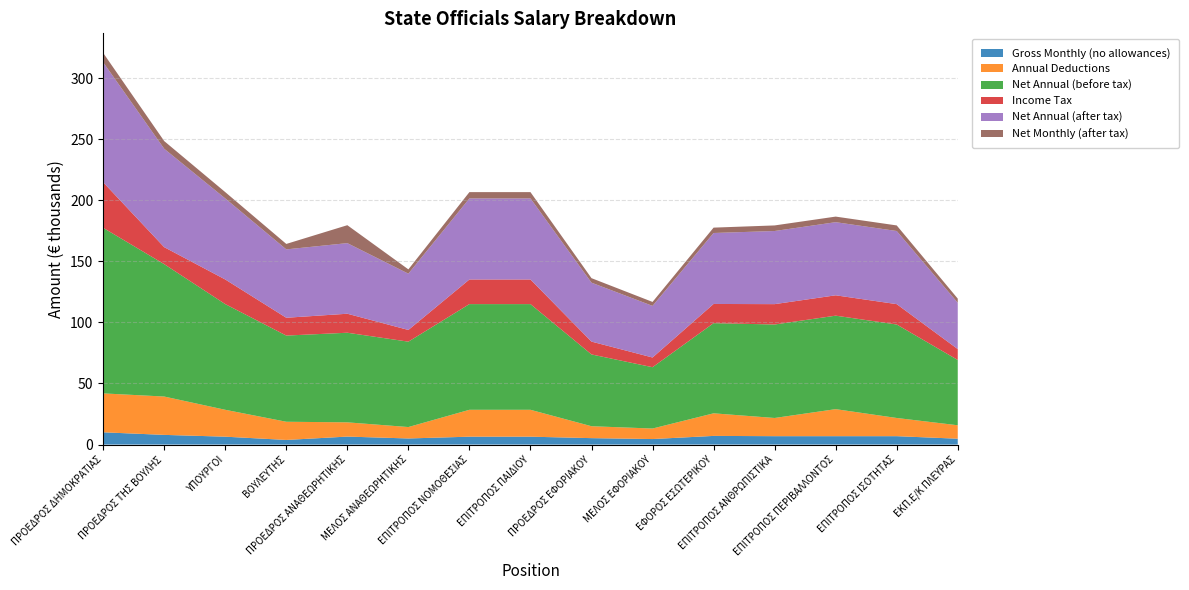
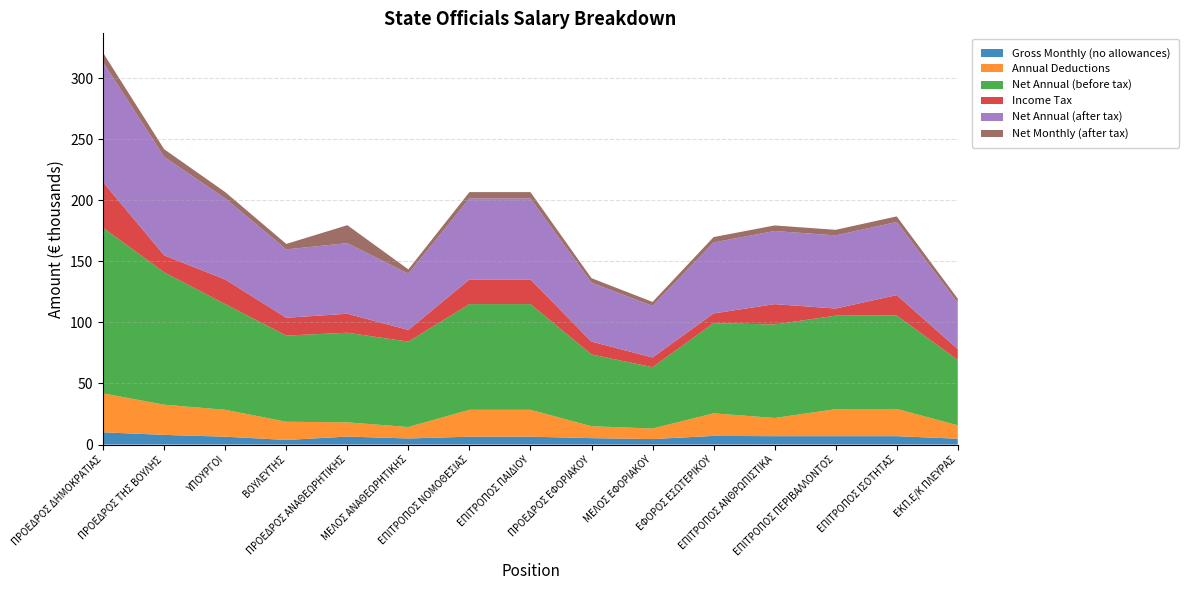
Annual Deductions, ΠΡΟΕΔΡΟΣ ΤΗΣ ΒΟΥΛΗΣ: 31 -> 25
Income Tax, ΕΦΟΡΟΣ ΕΣΩΤΕΡΙΚΟΥ: 16 -> 8
Income Tax, ΕΠΙΤΡΟΠΟΣ ΠΕΡΙΒΑΛΛΟΝΤΟΣ: 17 -> 6
Annual Deductions, ΕΠΙΤΡΟΠΟΣ ΙΣΟΤΗΤΑΣ: 15 -> 22
